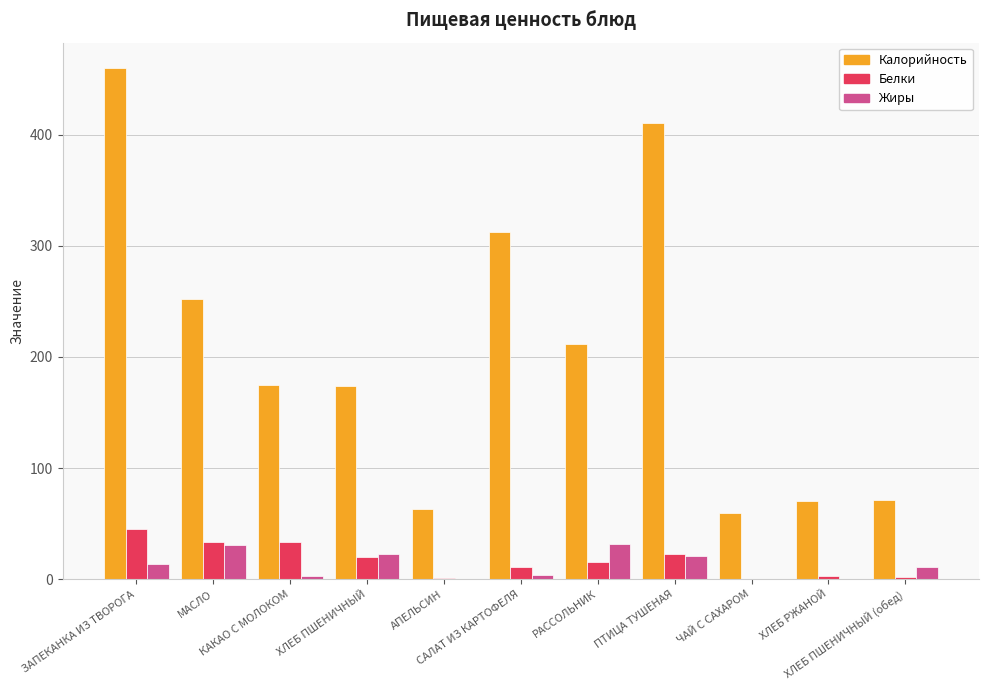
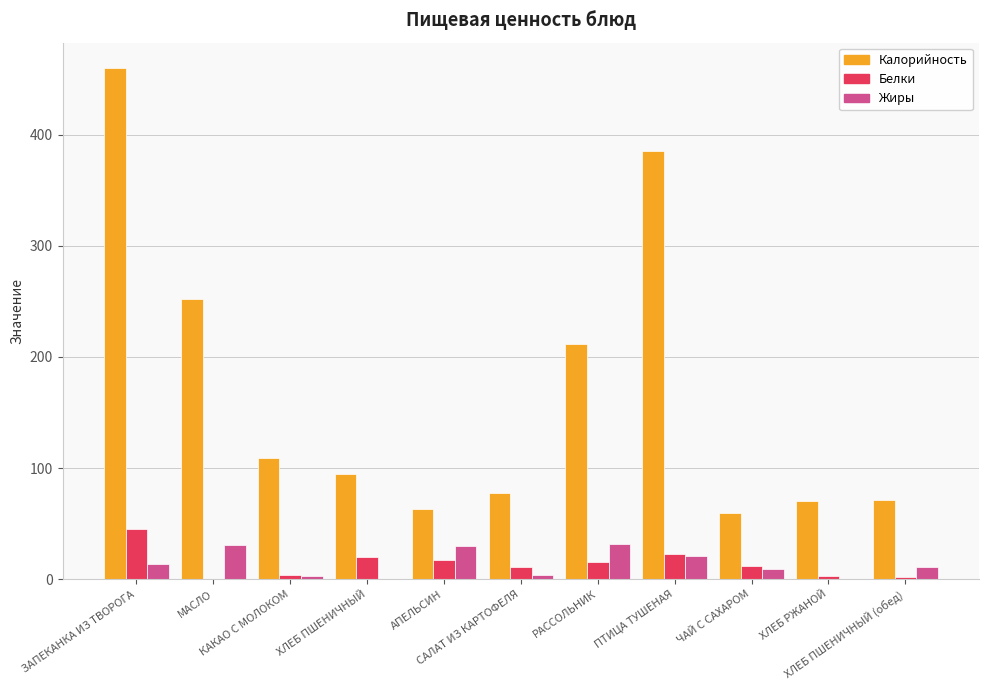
Белки, МАСЛО: 33 -> 0
Калорийность, КАКАО С МОЛОКОМ: 175 -> 109
Белки, КАКАО С МОЛОКОМ: 33 -> 4
Калорийность, ХЛЕБ ПШЕНИЧНЫЙ: 174 -> 95
Жиры, ХЛЕБ ПШЕНИЧНЫЙ: 23 -> 0
Белки, АПЕЛЬСИН: 1 -> 17
Жиры, АПЕЛЬСИН: 0 -> 30
Калорийность, САЛАТ ИЗ КАРТОФЕЛЯ: 312 -> 77
Калорийность, ПТИЦА ТУШЕНАЯ: 410 -> 385
Белки, ЧАЙ С САХАРОМ: 0 -> 12
Жиры, ЧАЙ С САХАРОМ: 0 -> 9
